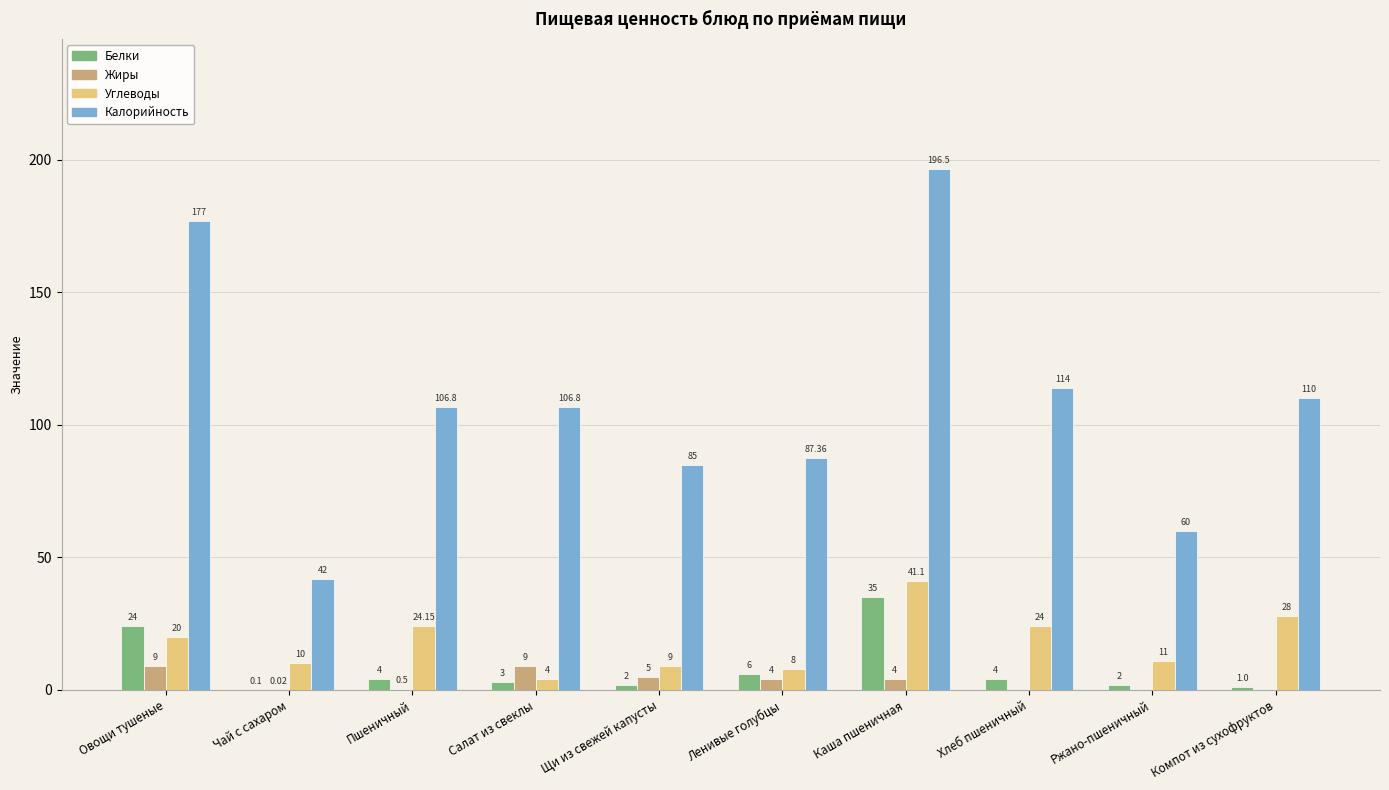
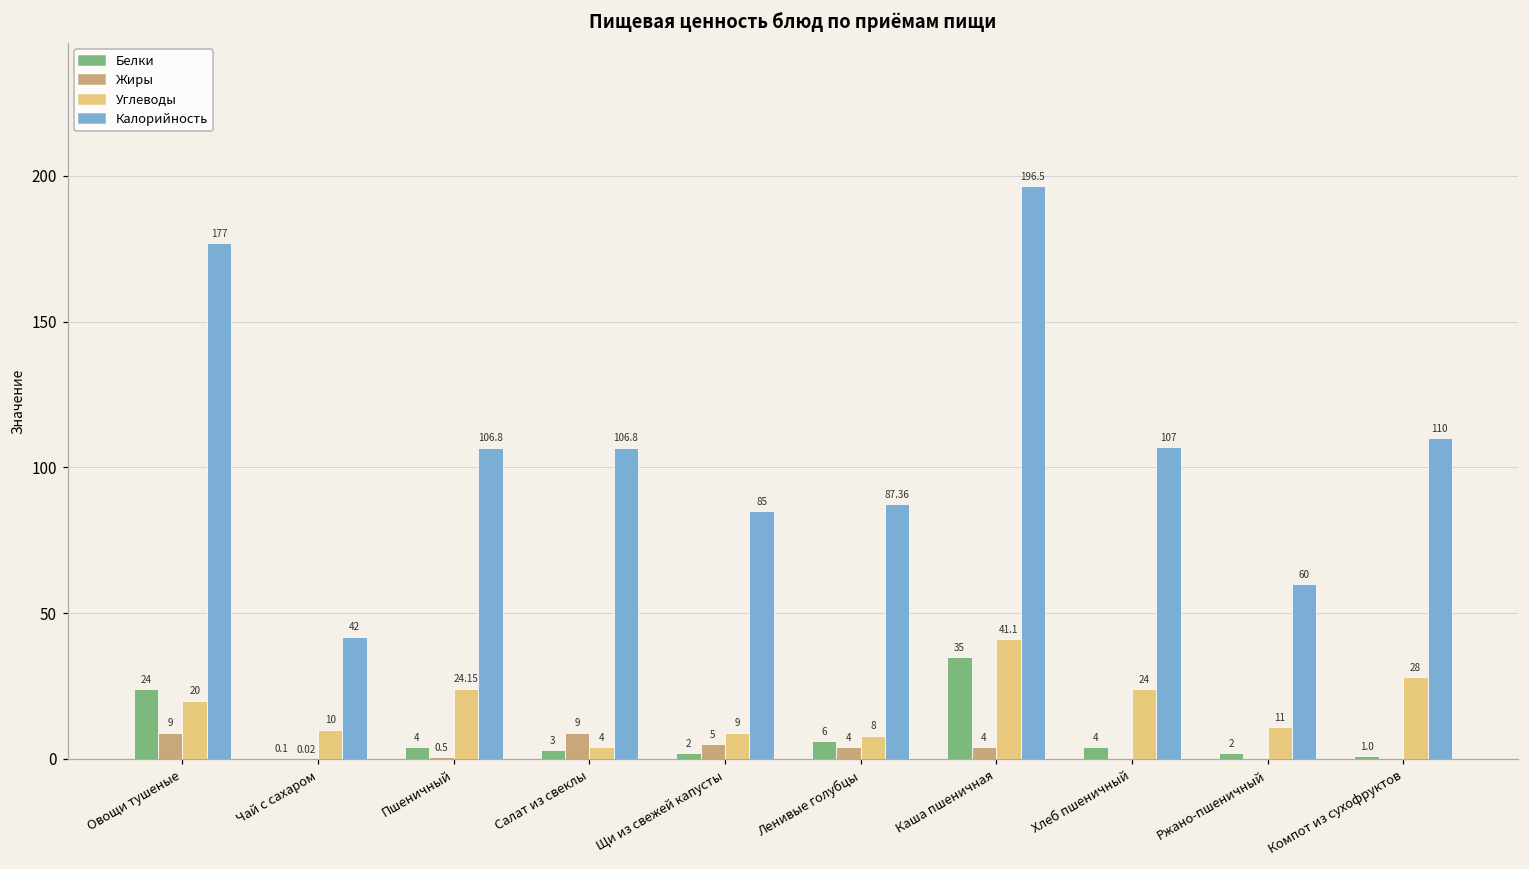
Калорийность, Хлеб пшеничный: 114 -> 107
